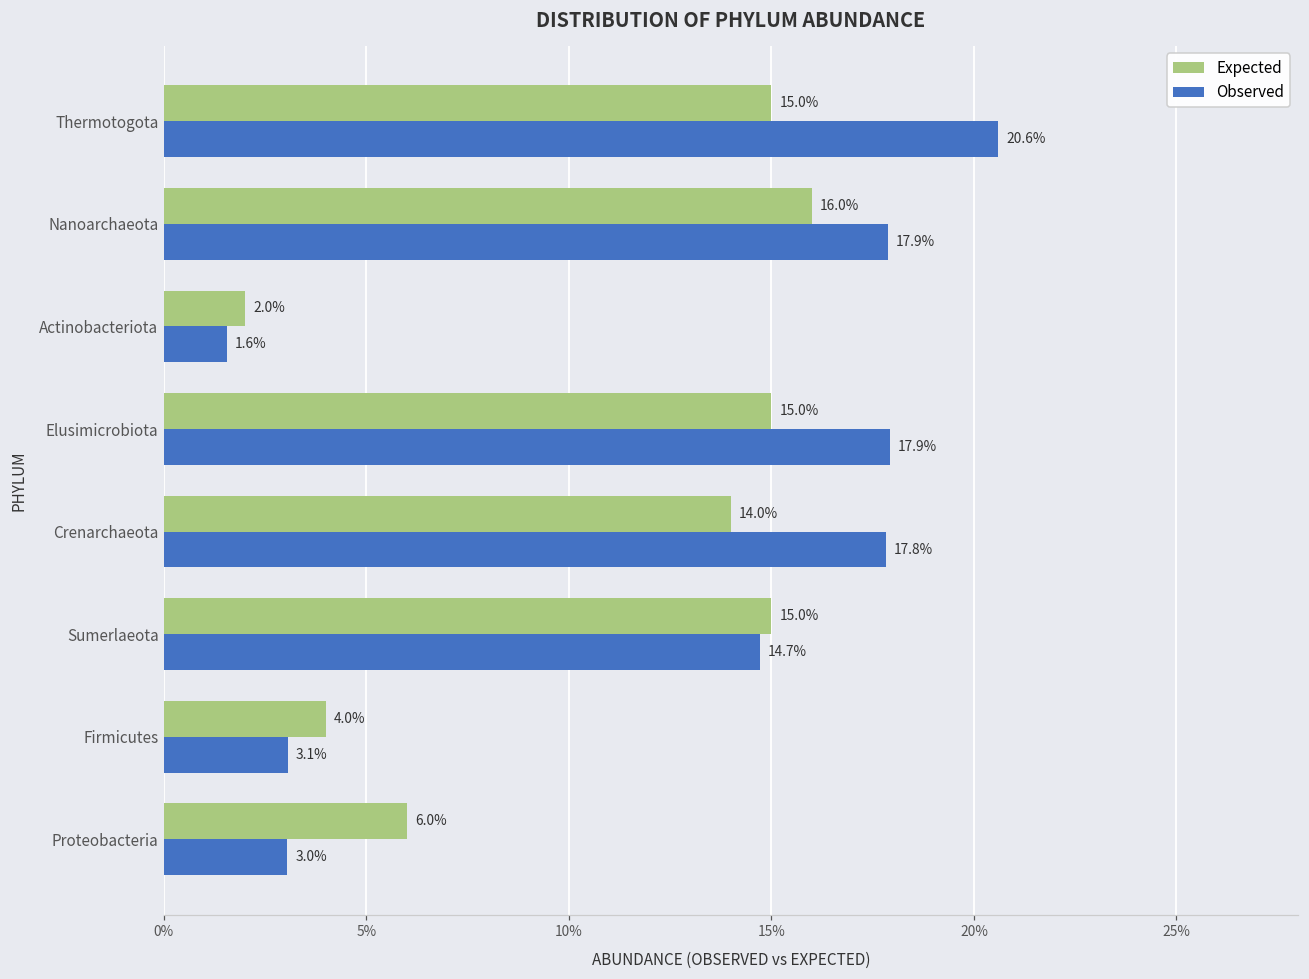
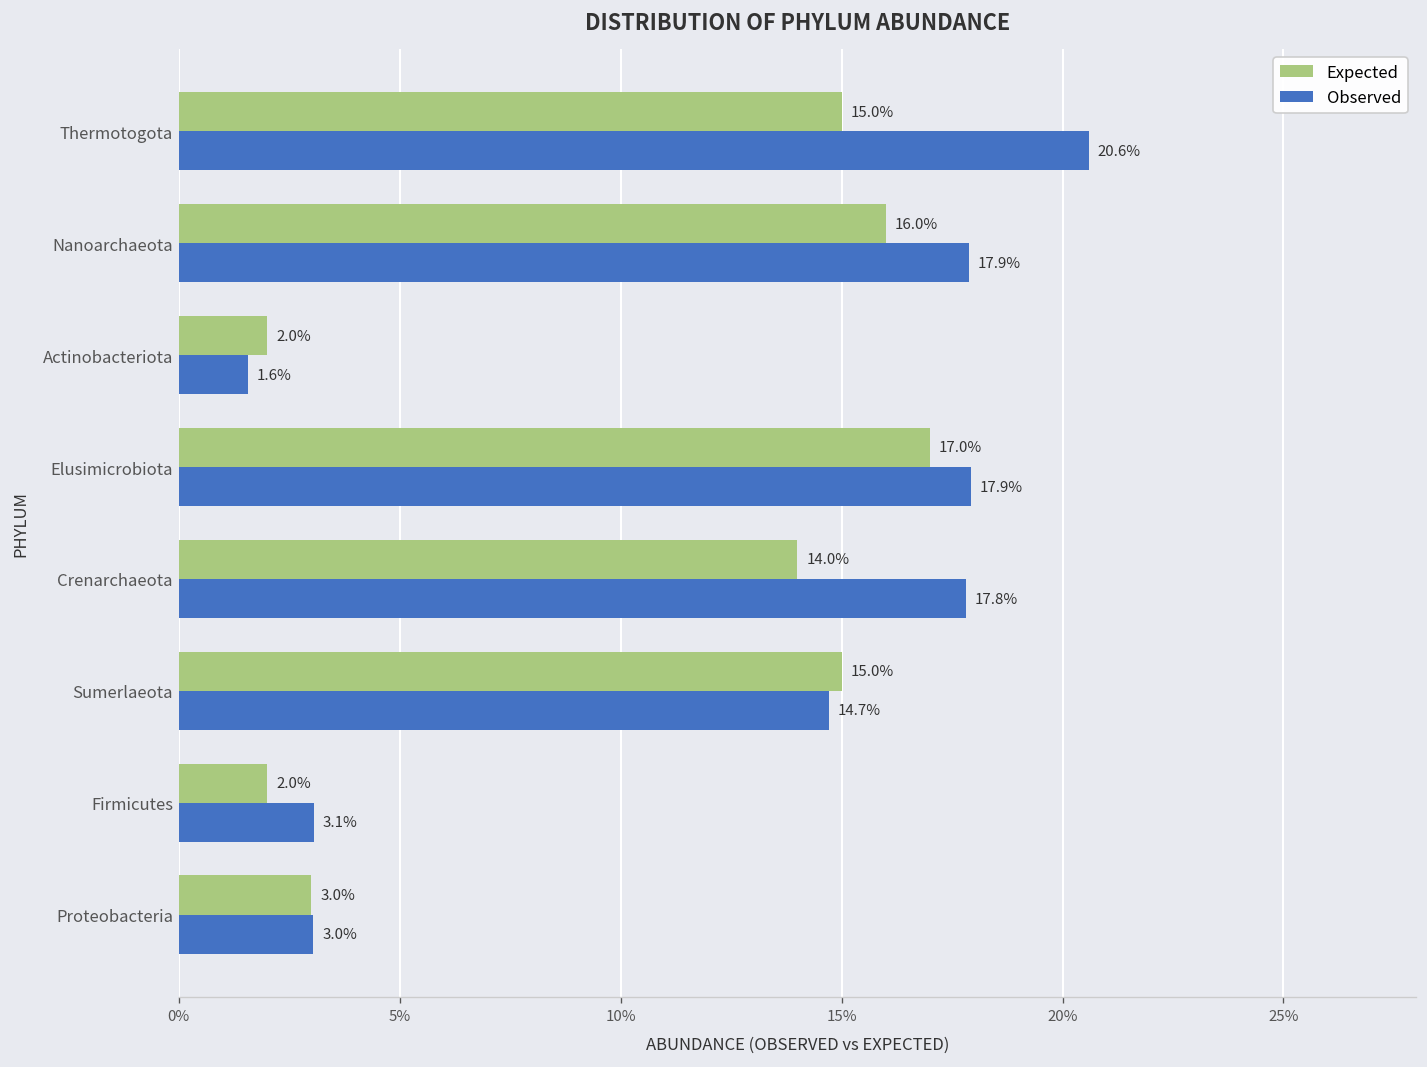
Expected, Elusimicrobiota: 15.0% -> 17.0%
Expected, Firmicutes: 4.0% -> 2.0%
Expected, Proteobacteria: 6.0% -> 3.0%
